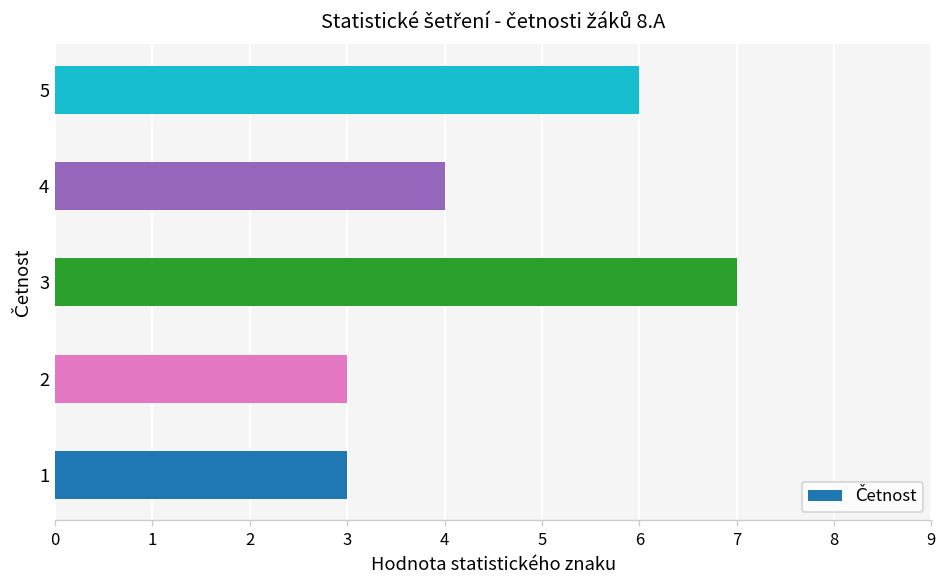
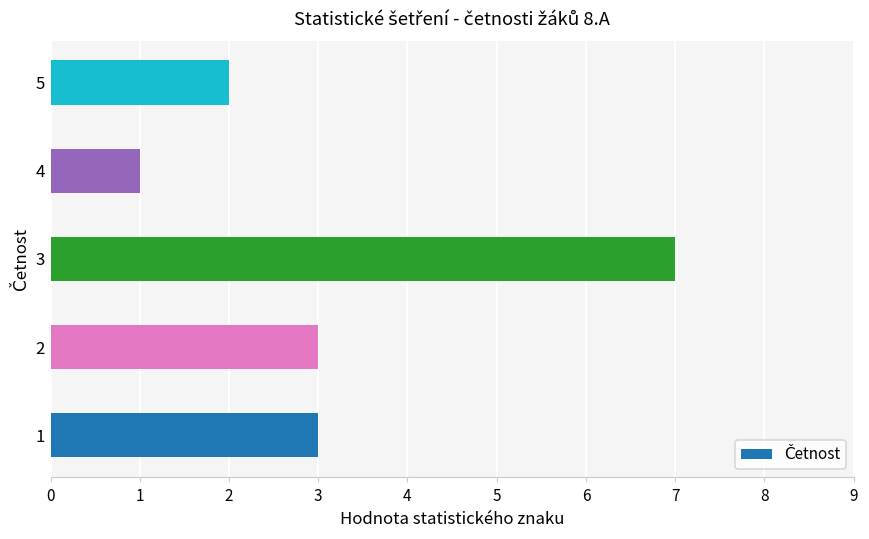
5: 6 -> 2
4: 4 -> 1
